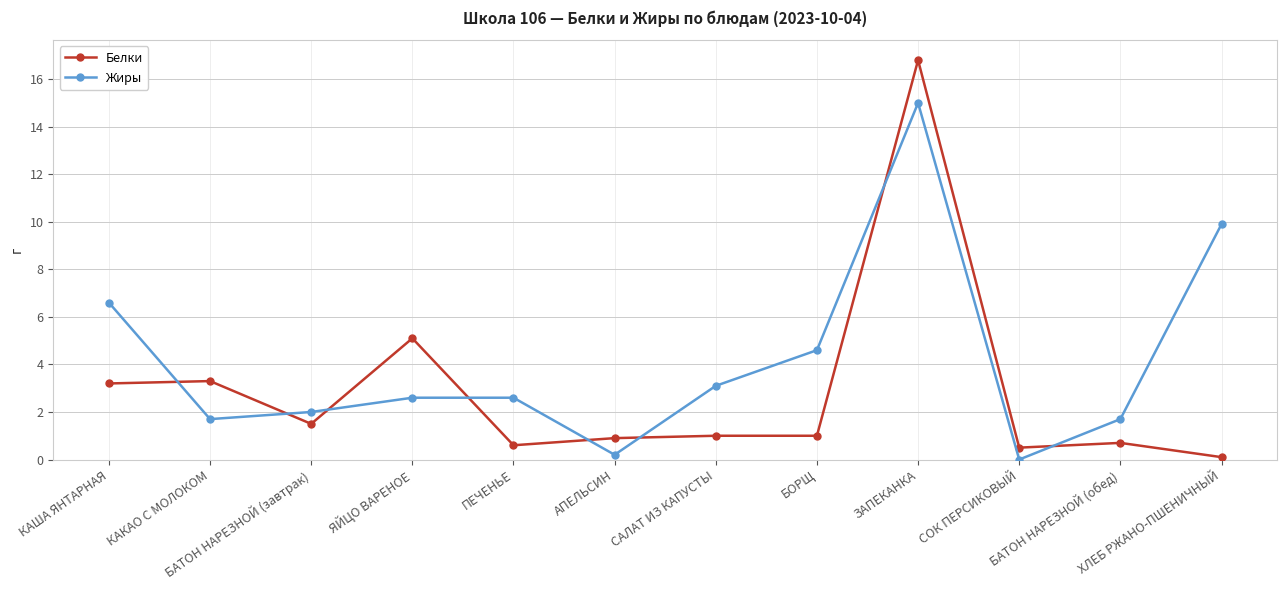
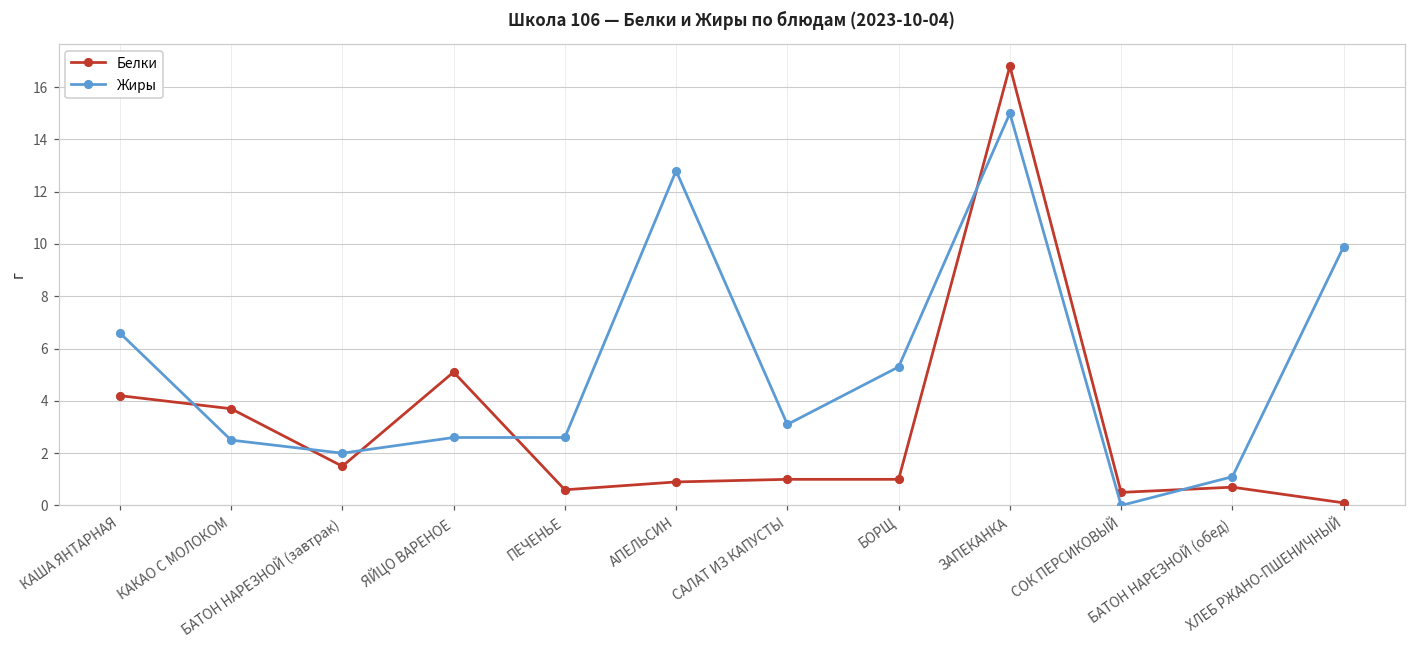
Белки, КАША ЯНТАРНАЯ: 3.2 -> 4.2
Белки, КАКАО С МОЛОКОМ: 3.3 -> 3.7
Жиры, КАКАО С МОЛОКОМ: 1.7 -> 2.5
Жиры, АПЕЛЬСИН: 0.2 -> 12.8
Жиры, БОРЩ: 4.6 -> 5.3
Жиры, БАТОН НАРЕЗНОЙ (обед): 1.7 -> 1.1
